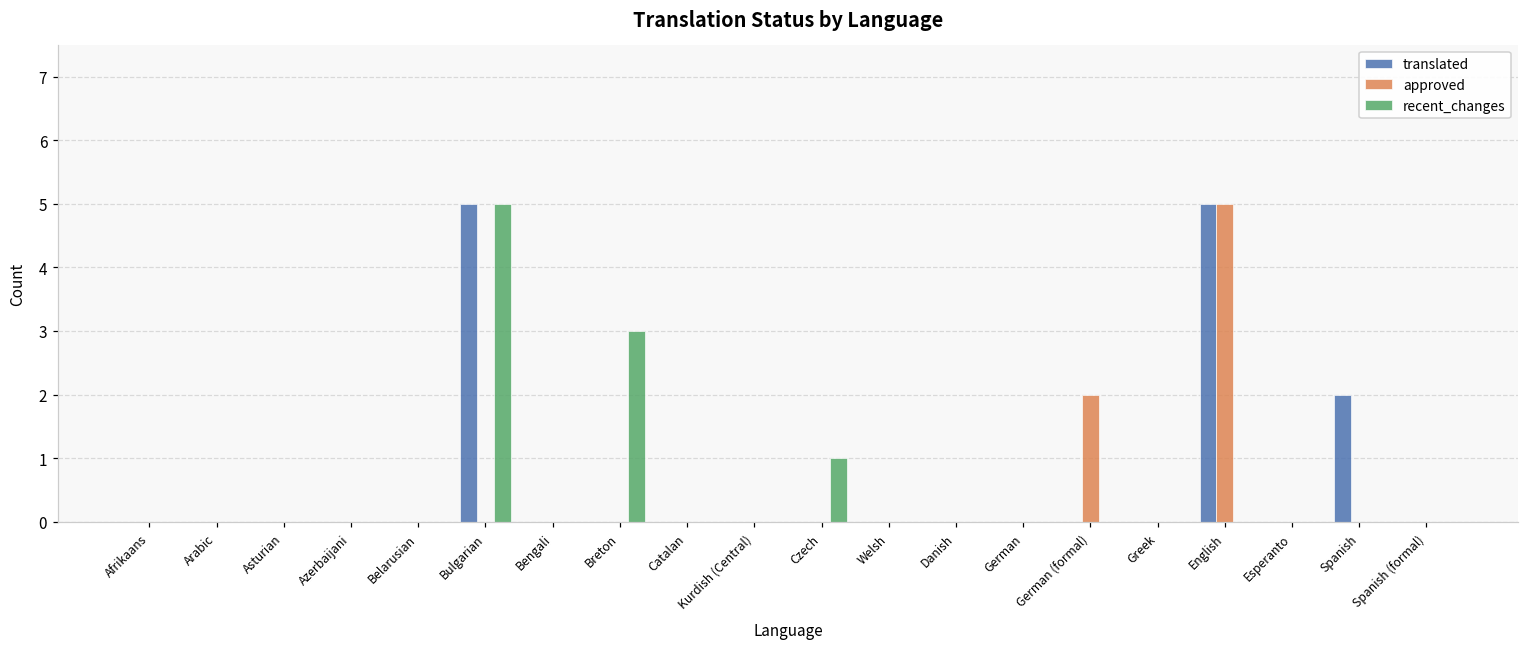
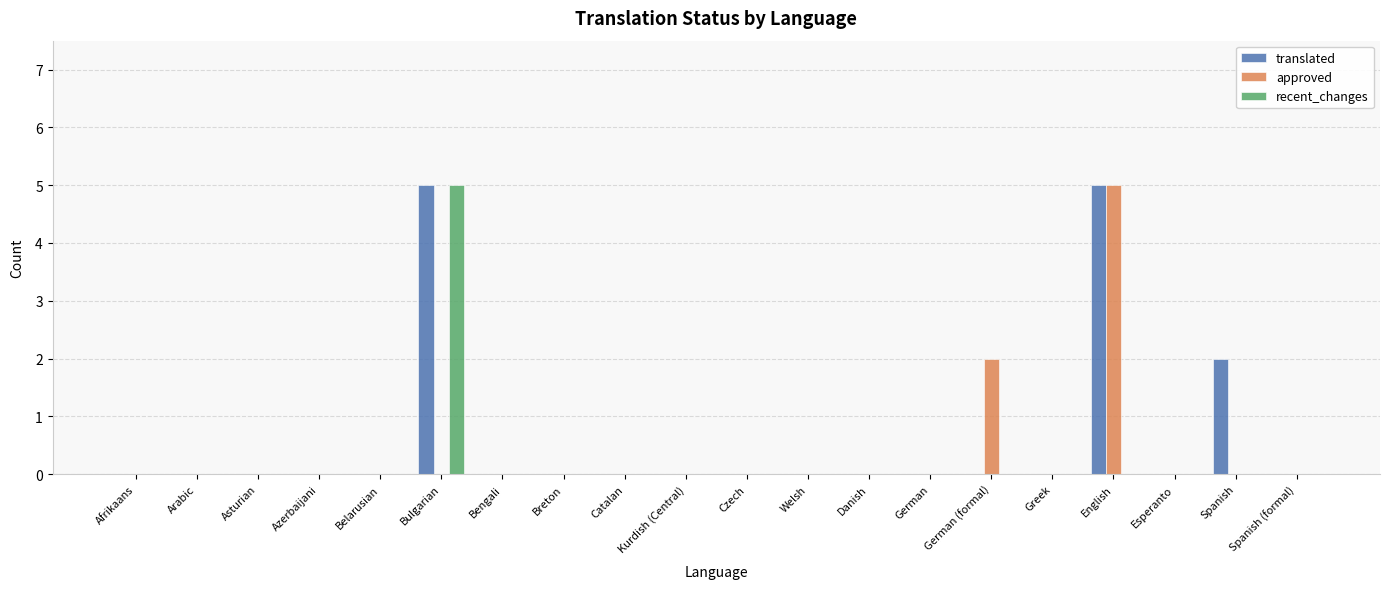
recent_changes, Breton: 3 -> 0
recent_changes, Czech: 1 -> 0
